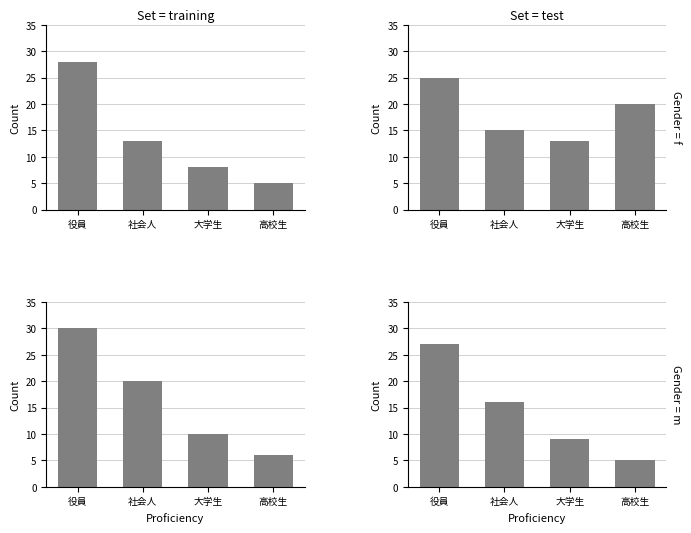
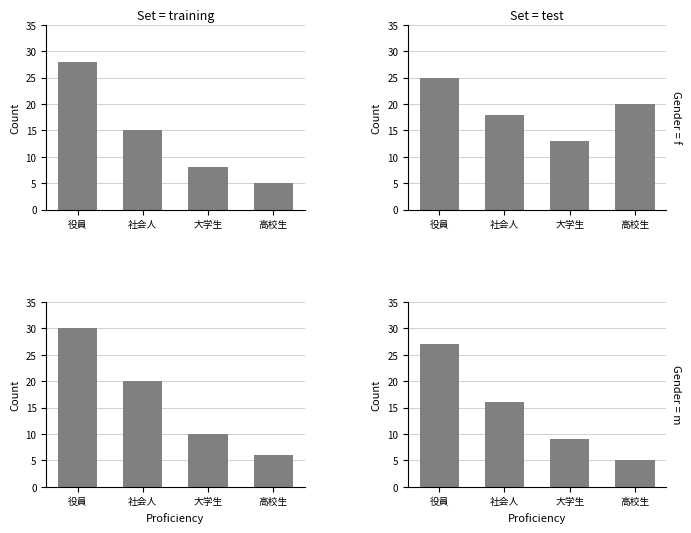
Set = training, 社会人: 13 -> 15
Set = test, 社会人: 15 -> 18
